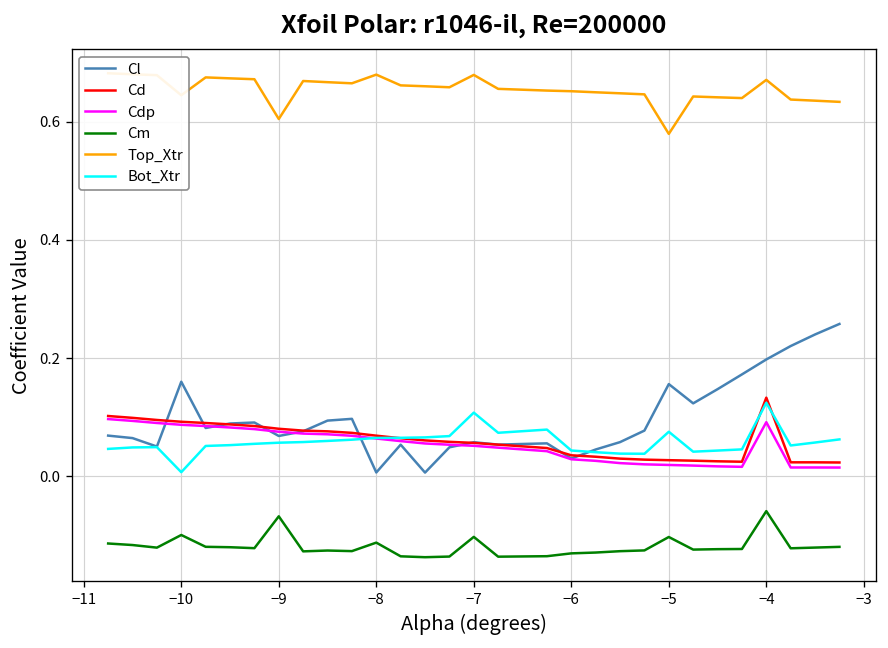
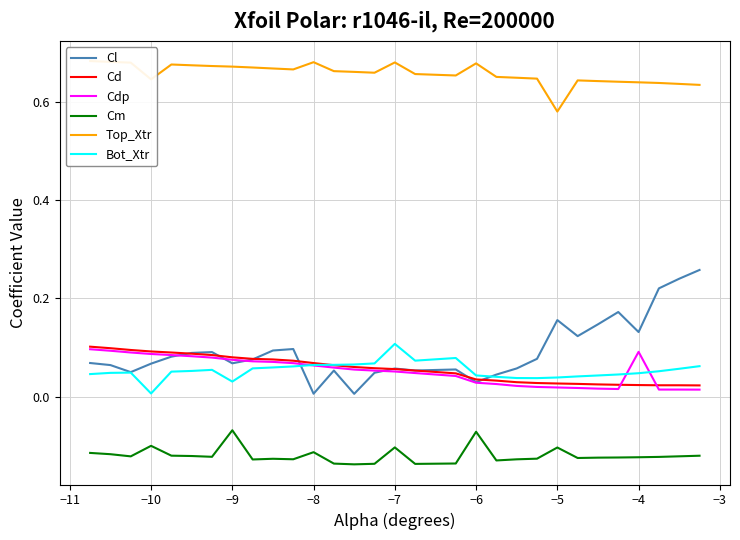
Cl, −10: 0.16 -> 0.07
Top_Xtr, −9: 0.60 -> 0.67
Bot_Xtr, −9: 0.06 -> 0.03
Cm, −6: -0.13 -> -0.07
Top_Xtr, −6: 0.65 -> 0.68
Bot_Xtr, −5: 0.08 -> 0.04
Cl, −4: 0.20 -> 0.13
Cd, −4: 0.13 -> 0.02
Cm, −4: -0.06 -> -0.12
Top_Xtr, −4: 0.67 -> 0.64
Bot_Xtr, −4: 0.12 -> 0.05
